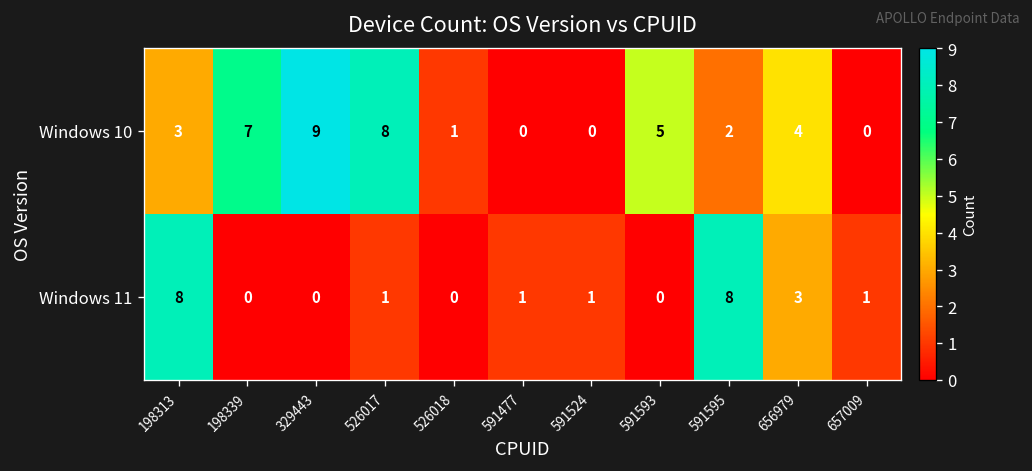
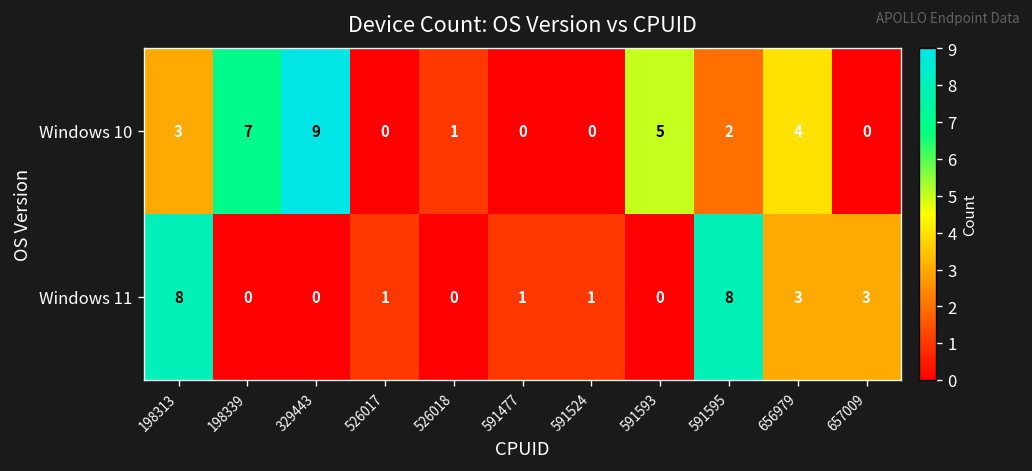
Windows 10, 526017: 8 -> 0
Windows 11, 657009: 1 -> 3
